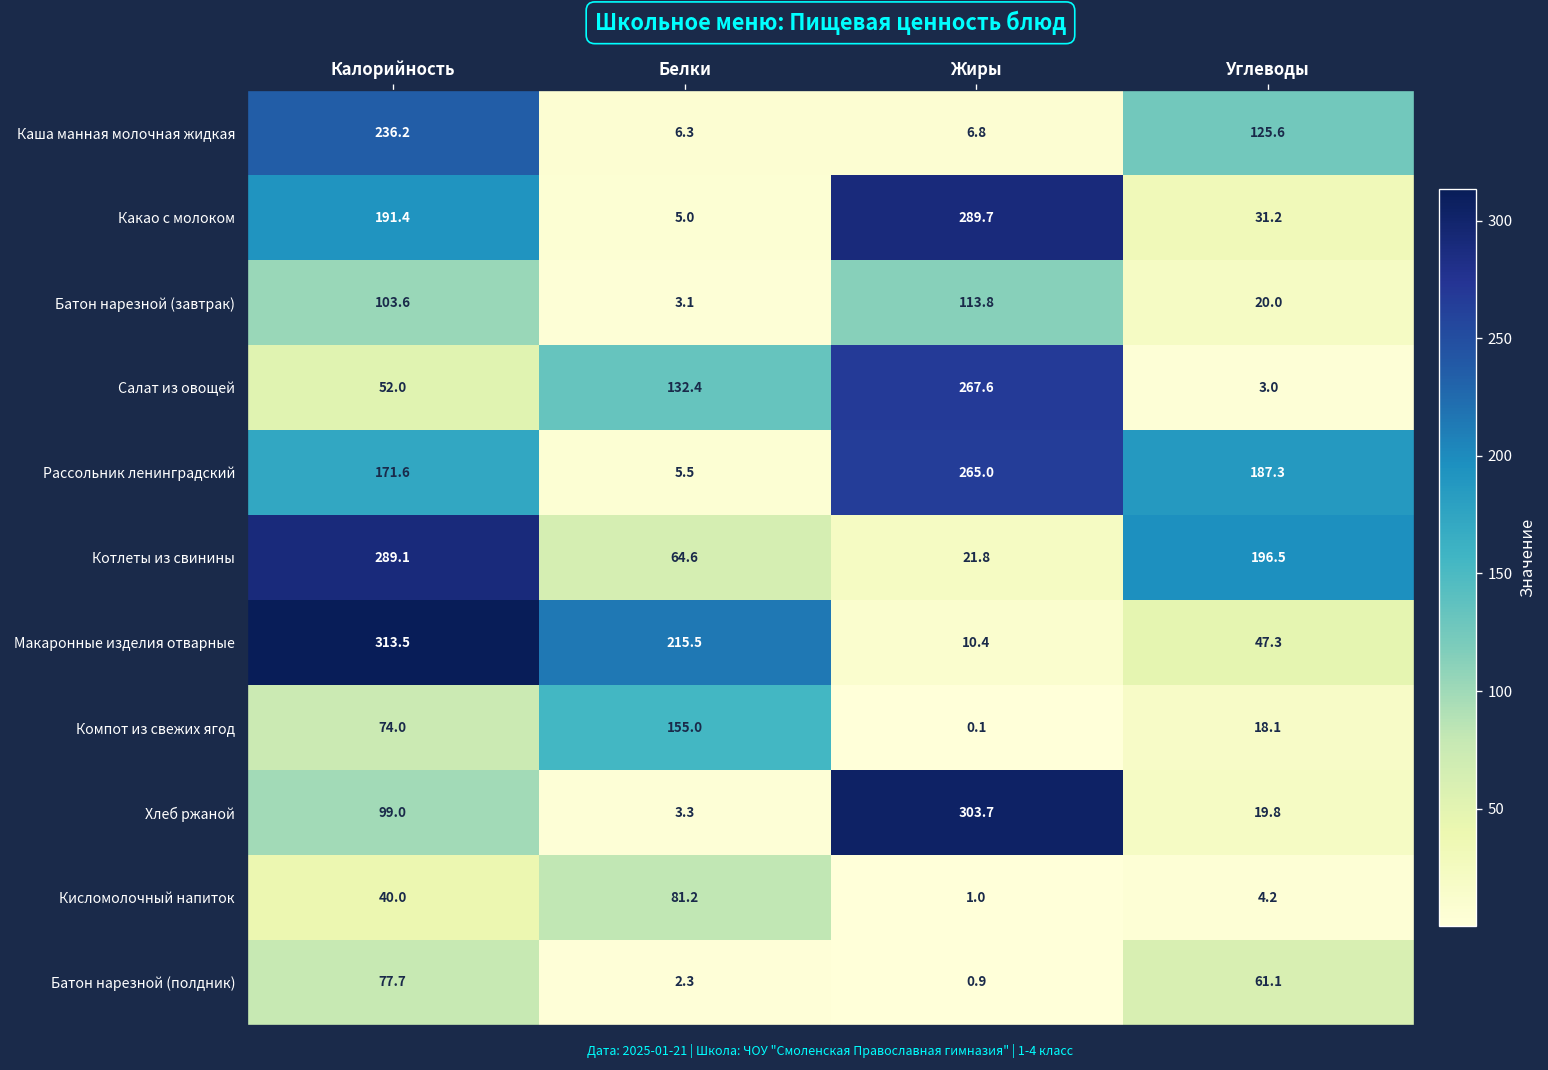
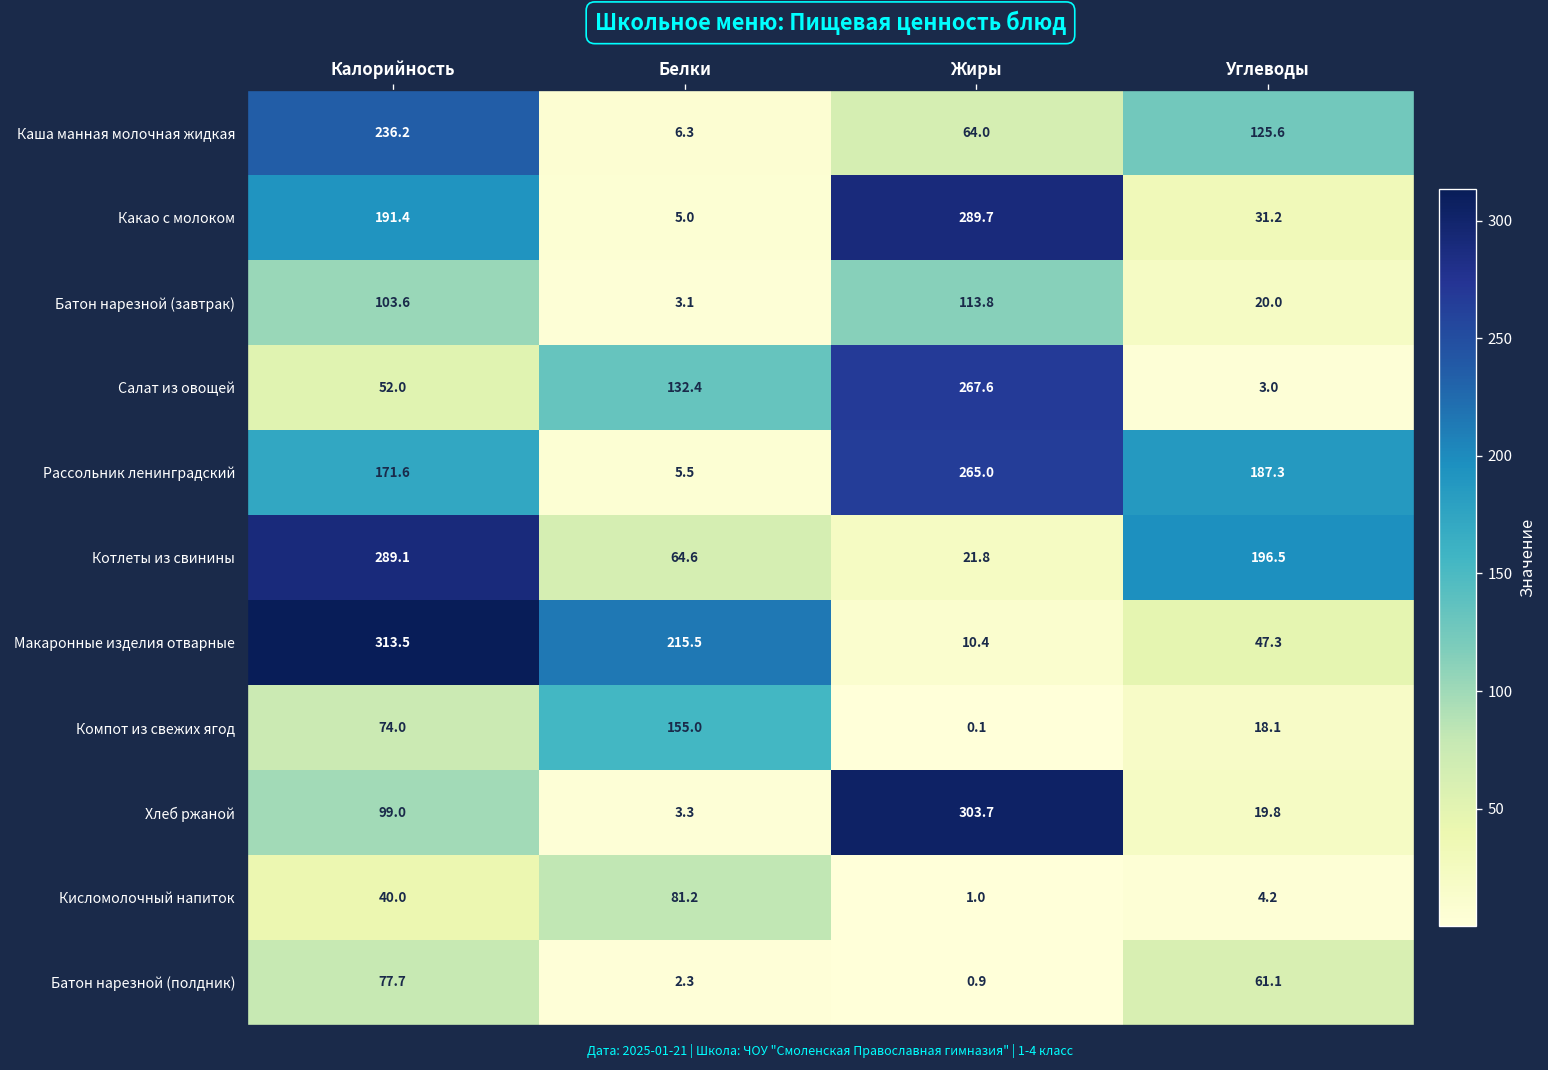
Каша манная молочная жидкая, Жиры: 6.8 -> 64.0
